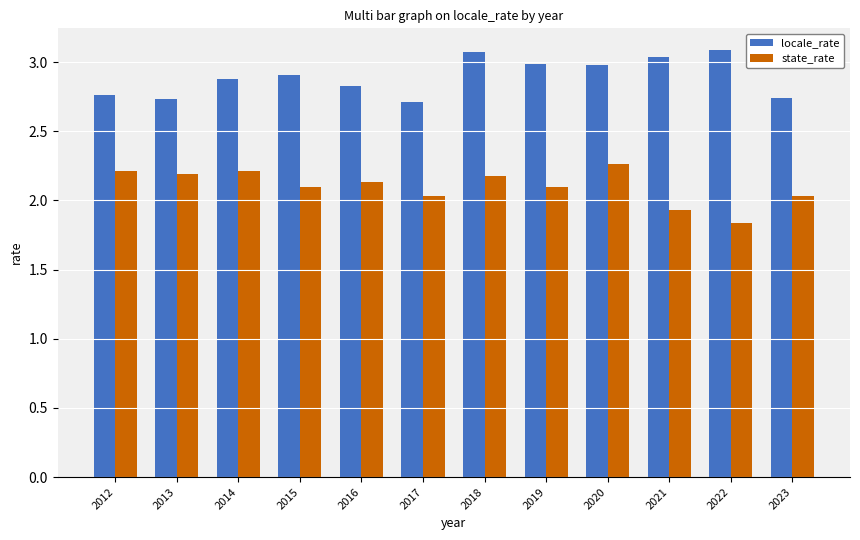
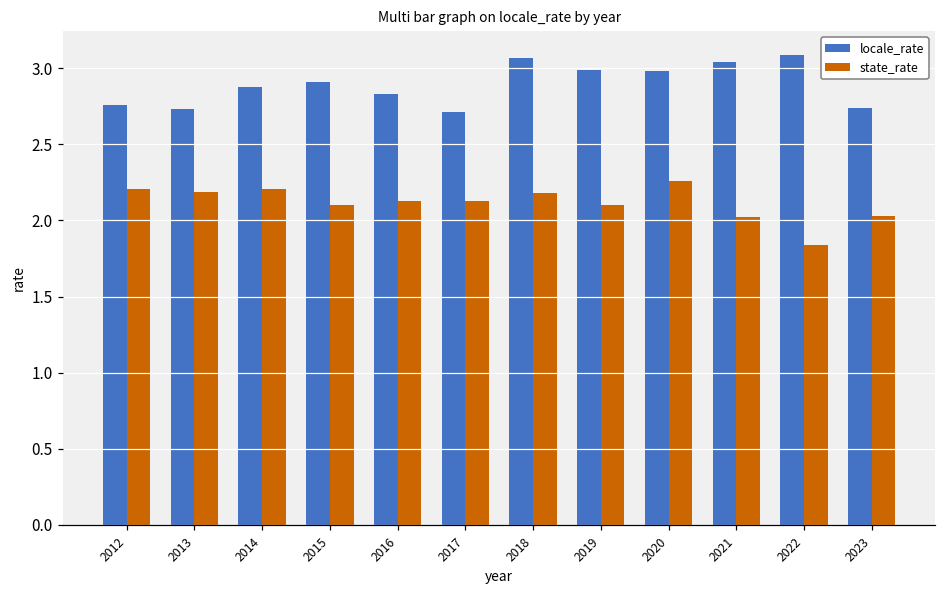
state_rate, 2017: 2.03 -> 2.13
state_rate, 2021: 1.93 -> 2.02
